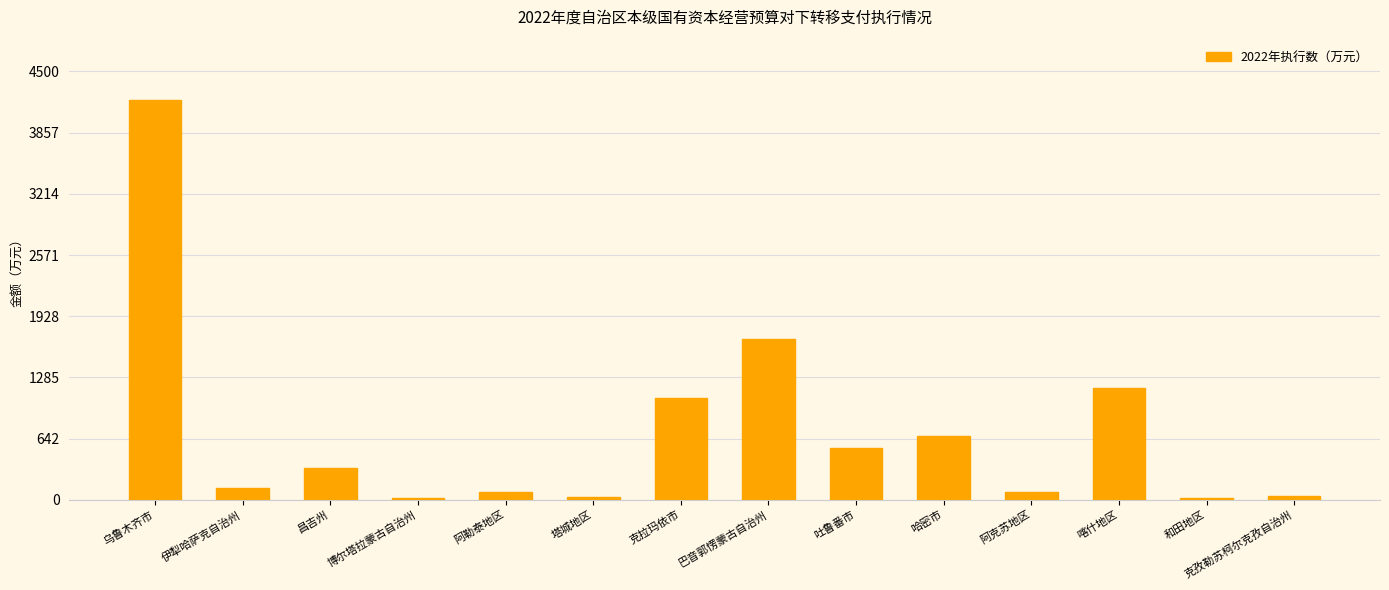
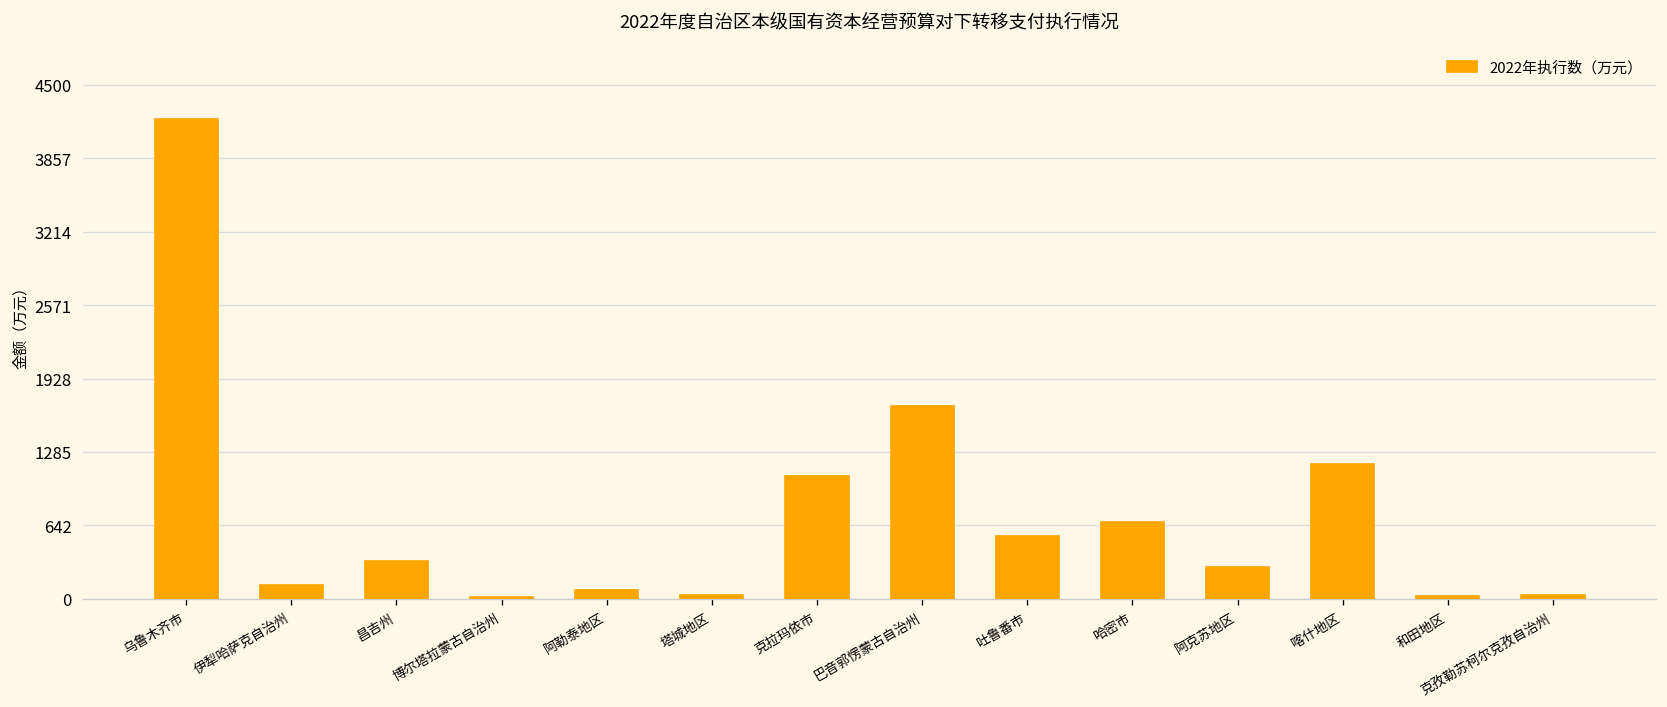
阿克苏地区: 100 -> 300
